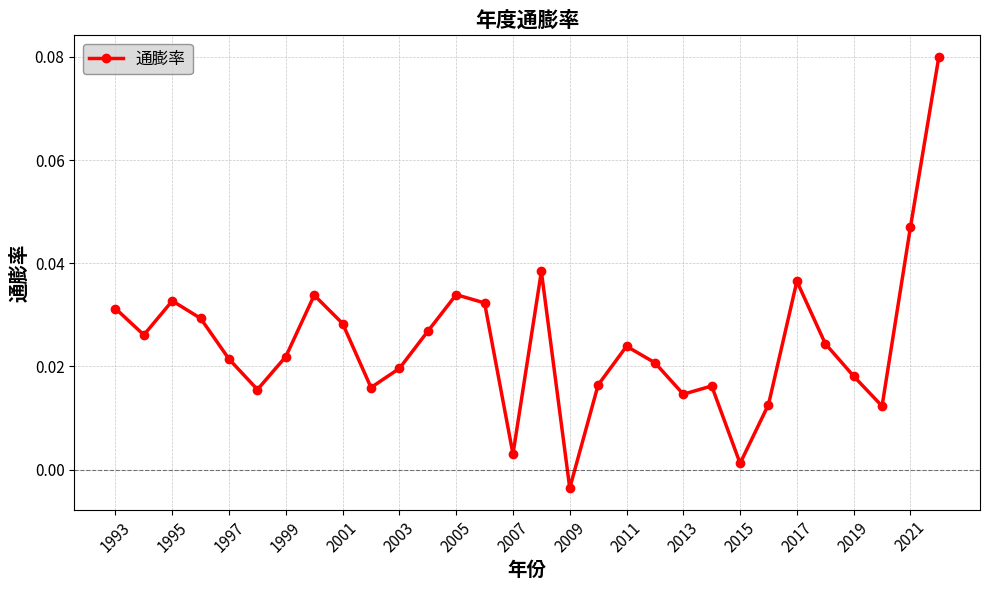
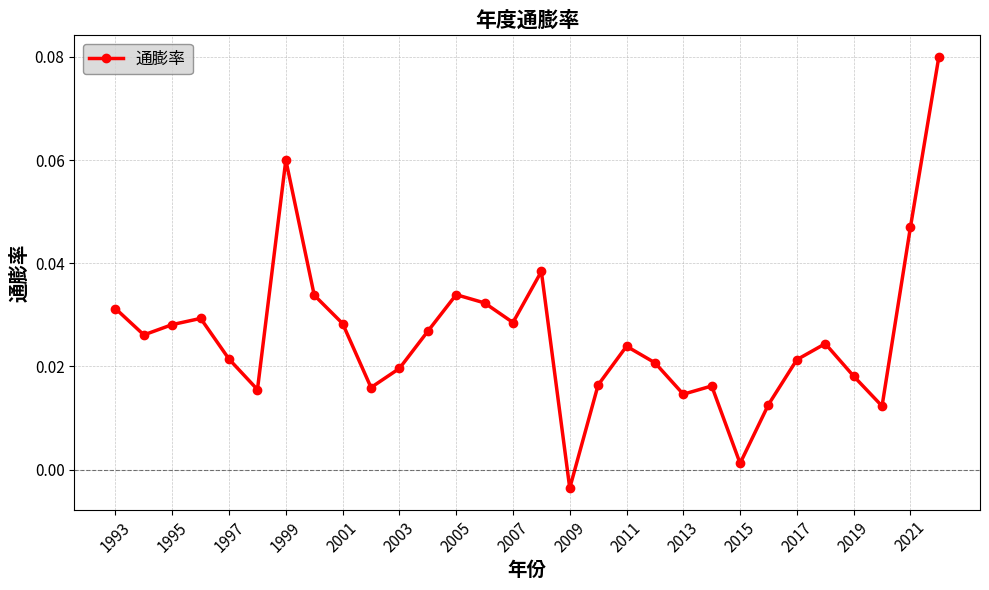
1995: 0.033 -> 0.028
1999: 0.022 -> 0.060
2007: 0.003 -> 0.029
2017: 0.037 -> 0.021
